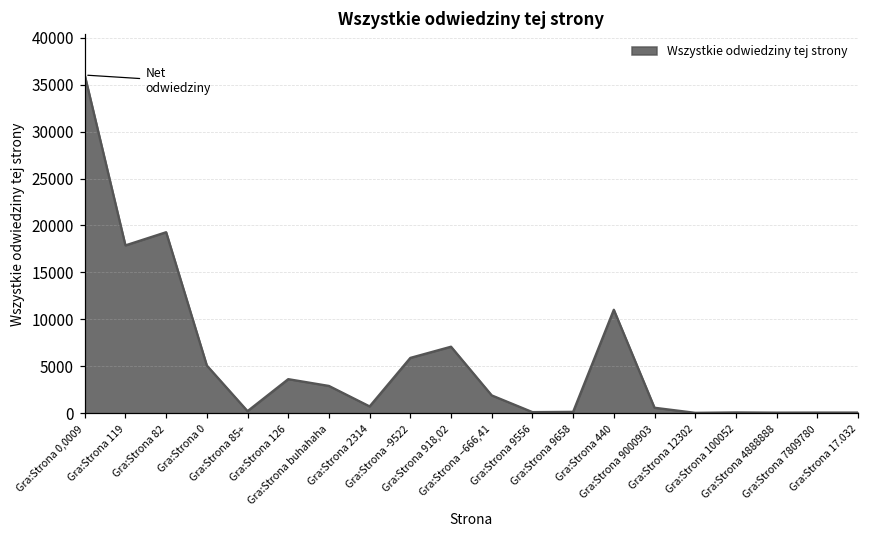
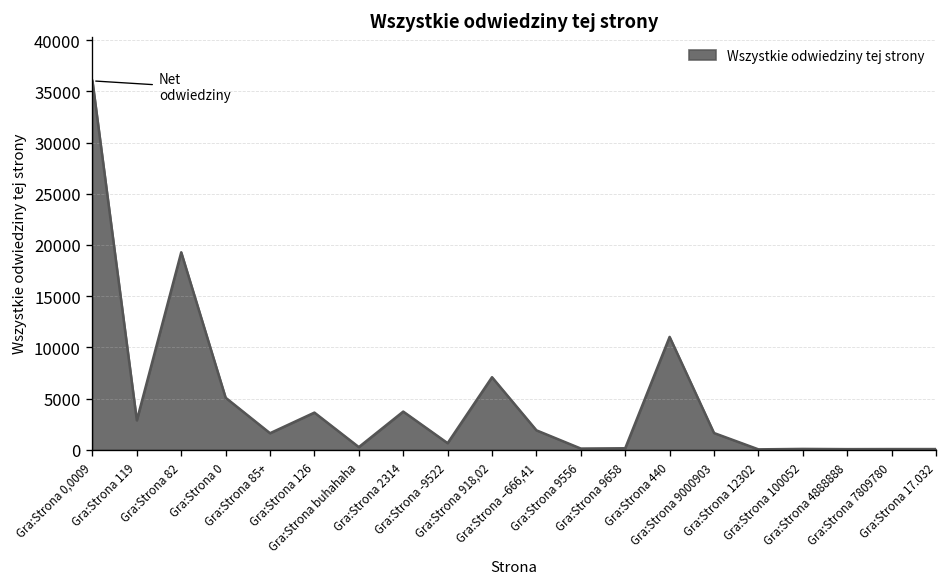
Gra:Strona 119: 18000 -> 3000
Gra:Strona 85+: 0 -> 2000
Gra:Strona buhahaha: 3000 -> 0
Gra:Strona 2314: 1000 -> 4000
Gra:Strona -9522: 6000 -> 1000
Gra:Strona 9000903: 1000 -> 2000
